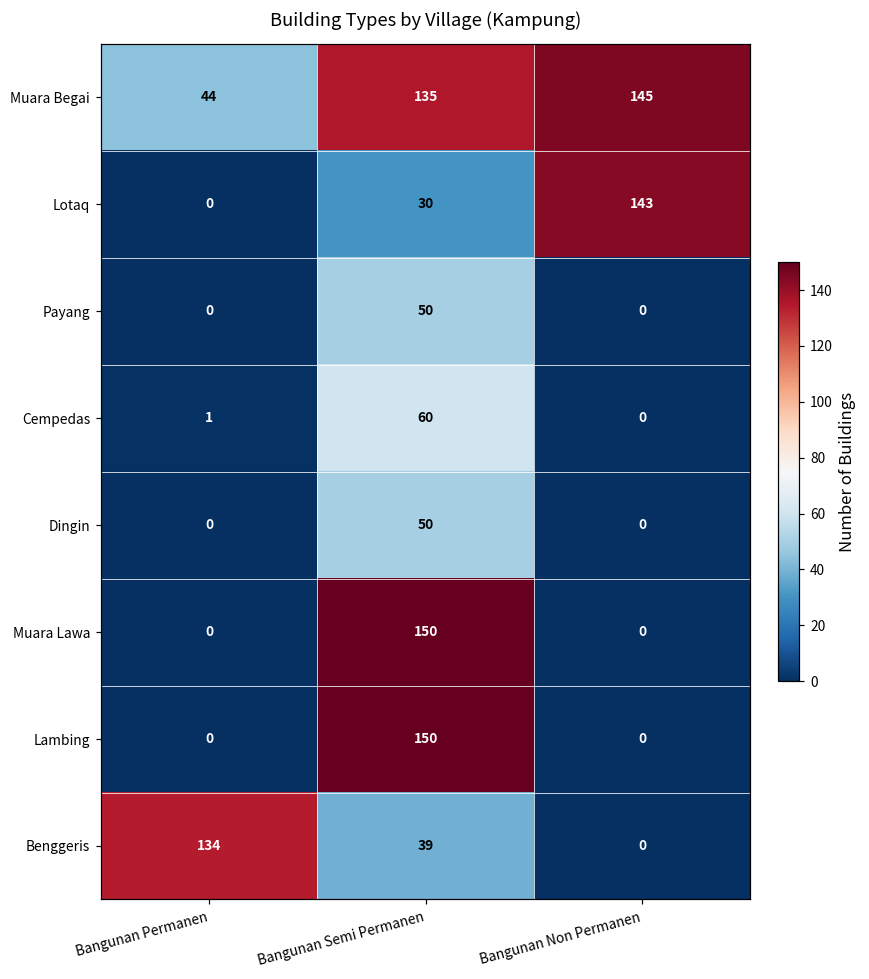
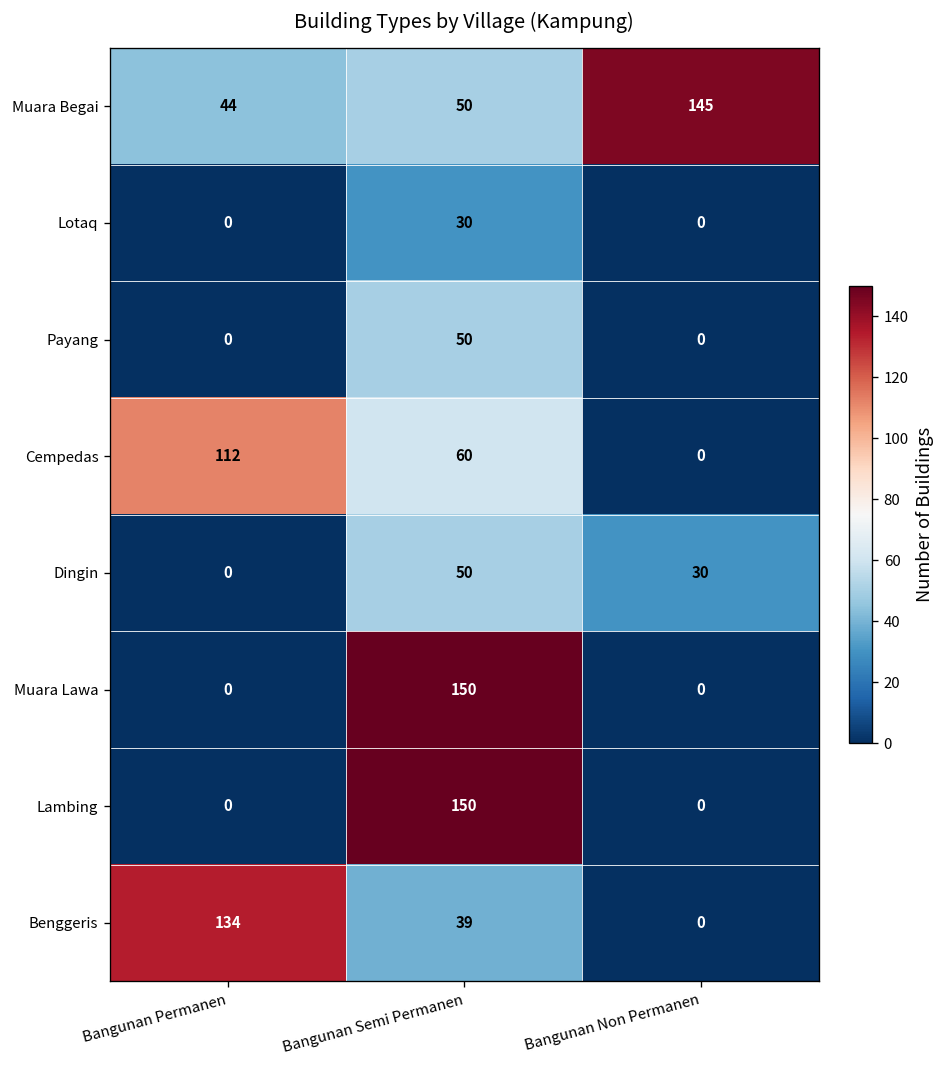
Muara Begai, Bangunan Semi Permanen: 135 -> 50
Lotaq, Bangunan Non Permanen: 143 -> 0
Cempedas, Bangunan Permanen: 1 -> 112
Dingin, Bangunan Non Permanen: 0 -> 30
